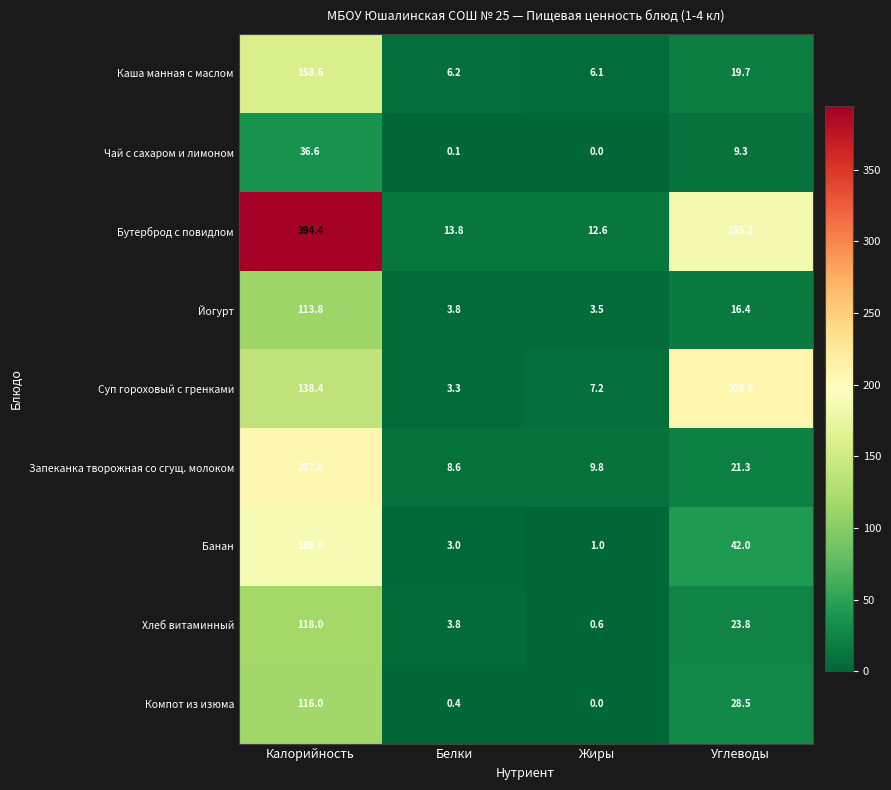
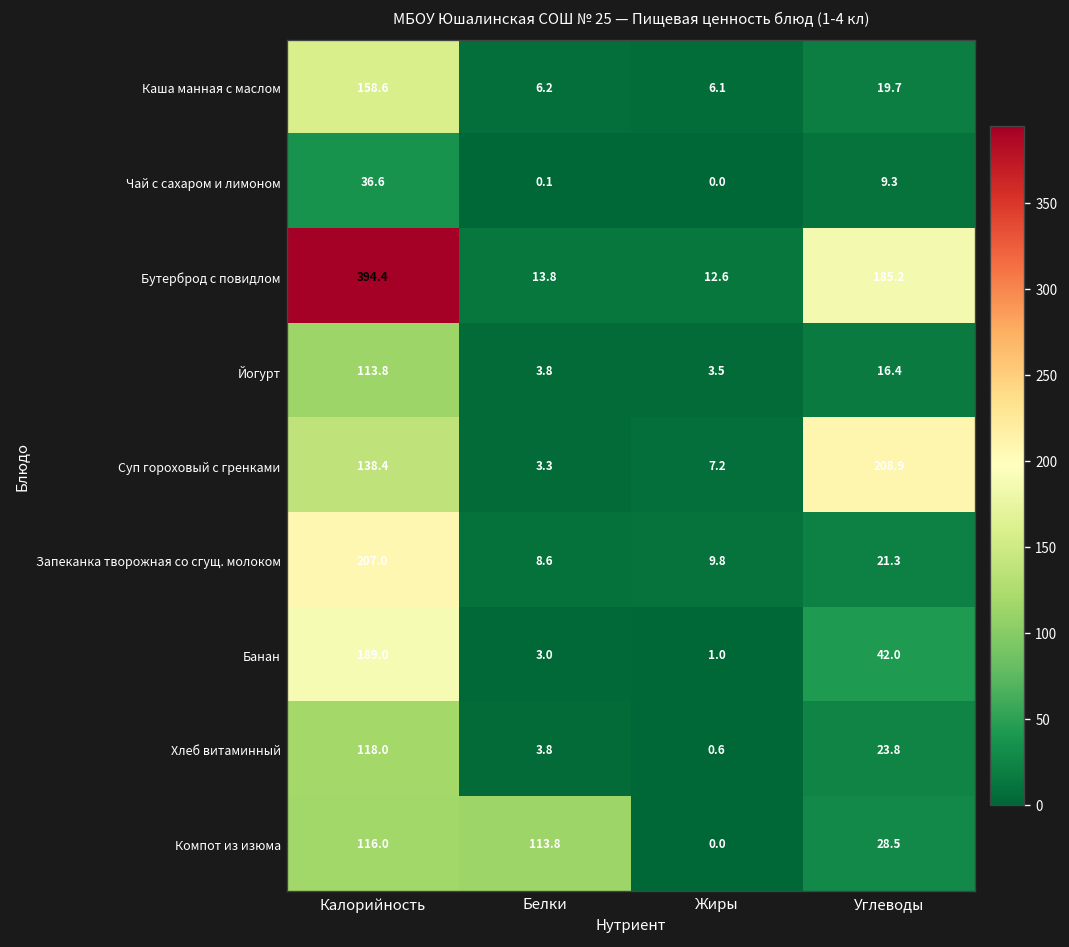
Компот из изюма, Белки: 0.4 -> 113.8
